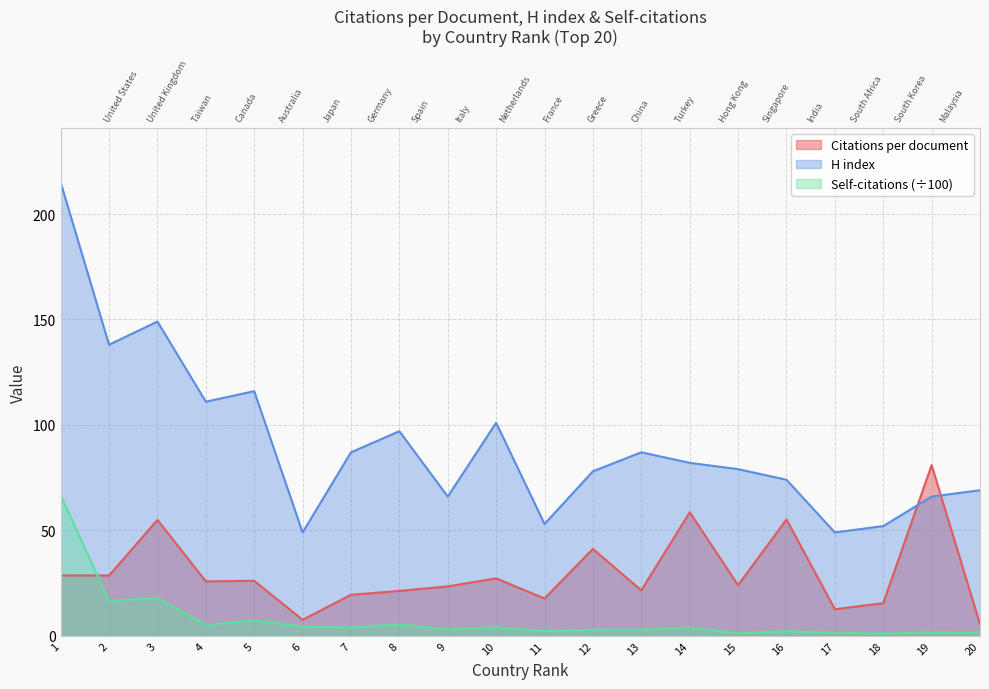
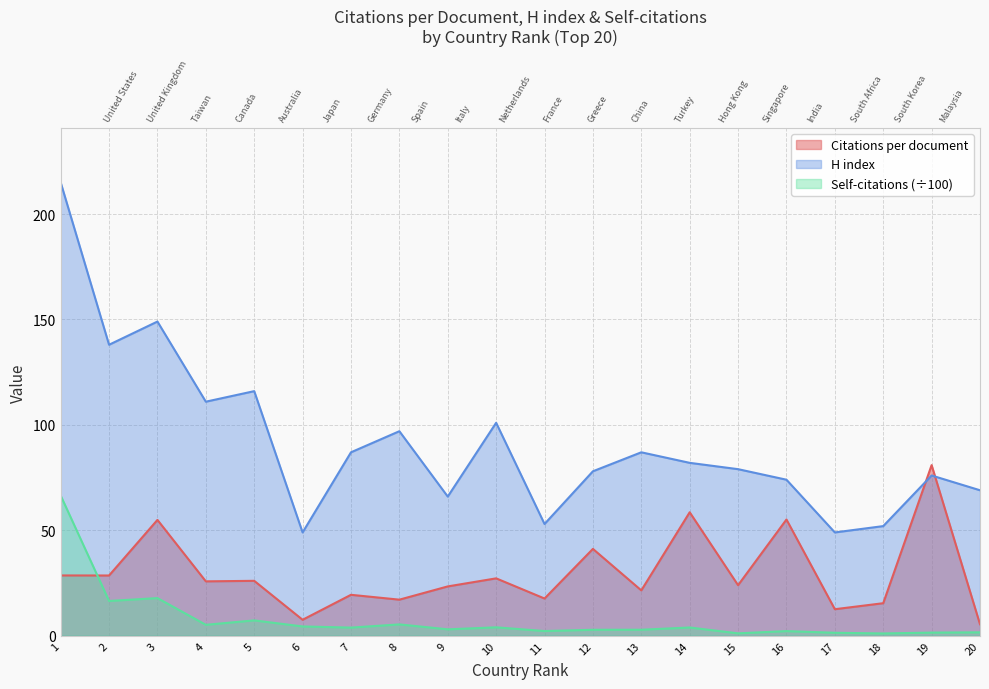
Citations per document, 8: 21 -> 17
H index, 19: 66 -> 76
